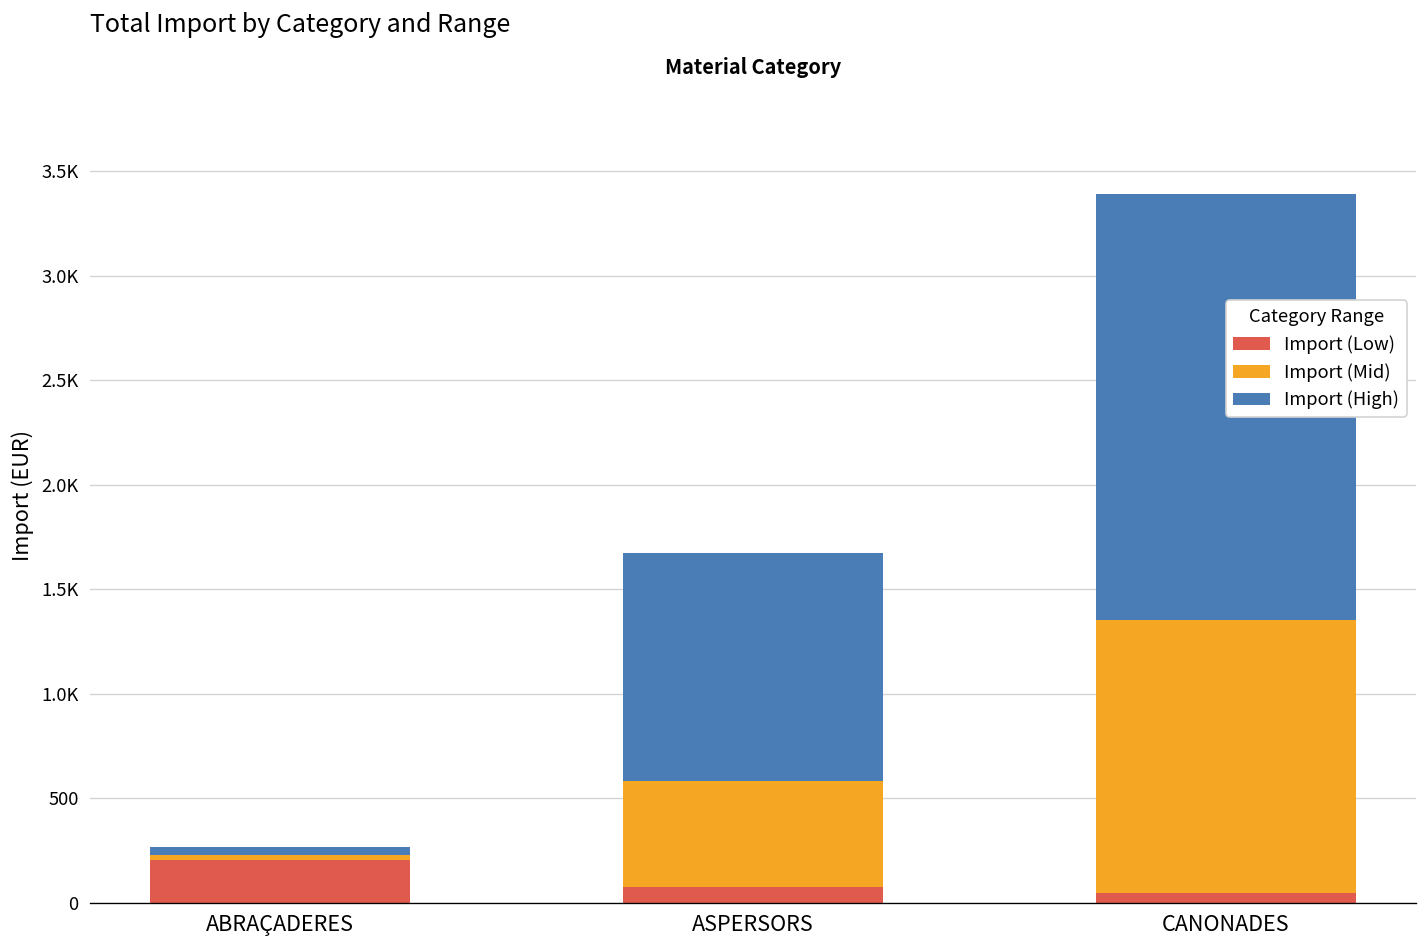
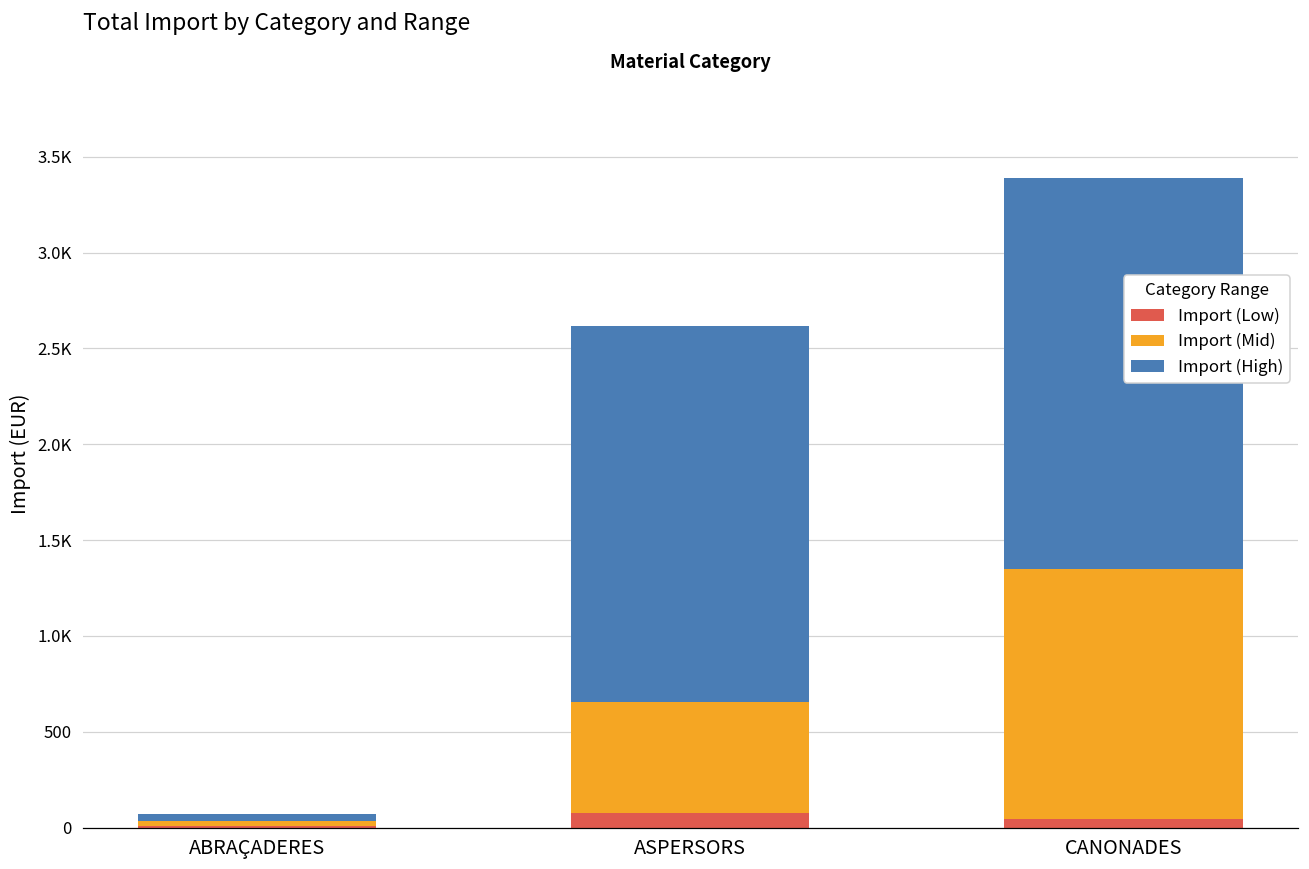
Import (Low), ABRAÇADERES: 200 -> 10
Import (Mid), ASPERSORS: 510 -> 580
Import (High), ASPERSORS: 1090 -> 1960
